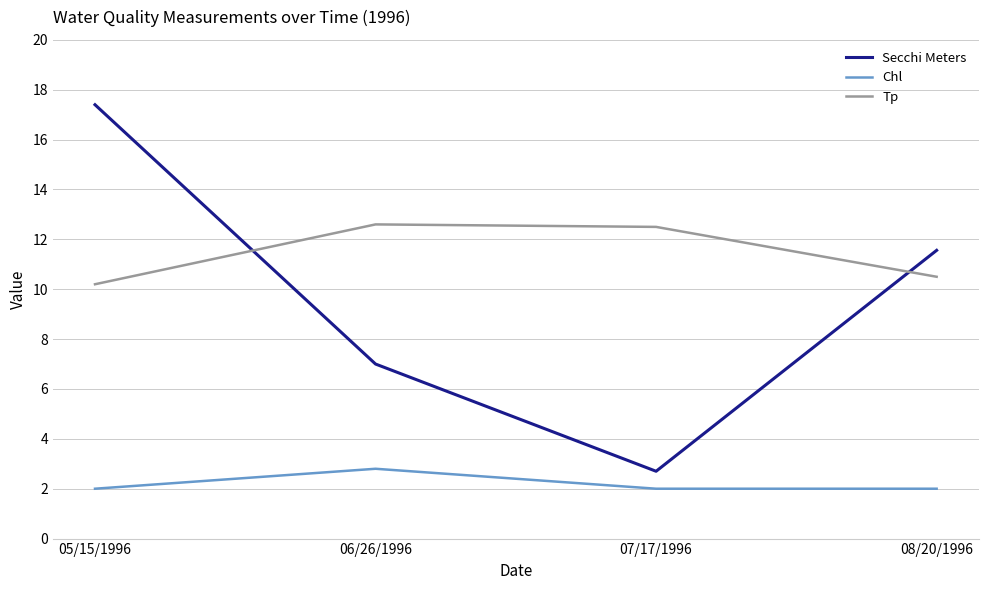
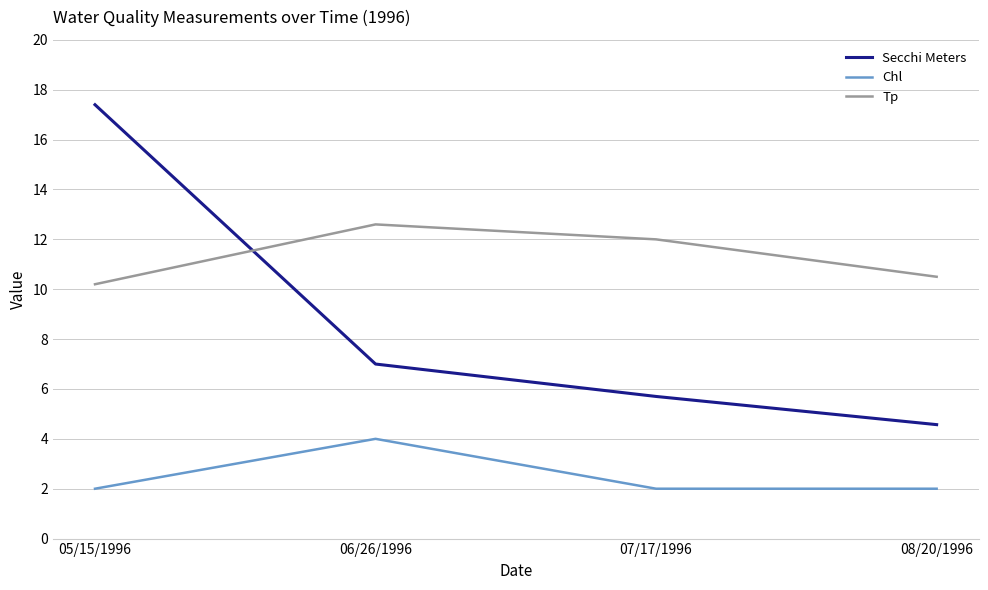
Chl, 06/26/1996: 2.8 -> 4.0
Secchi Meters, 07/17/1996: 2.7 -> 5.7
Tp, 07/17/1996: 12.5 -> 12.0
Secchi Meters, 08/20/1996: 11.6 -> 4.6
